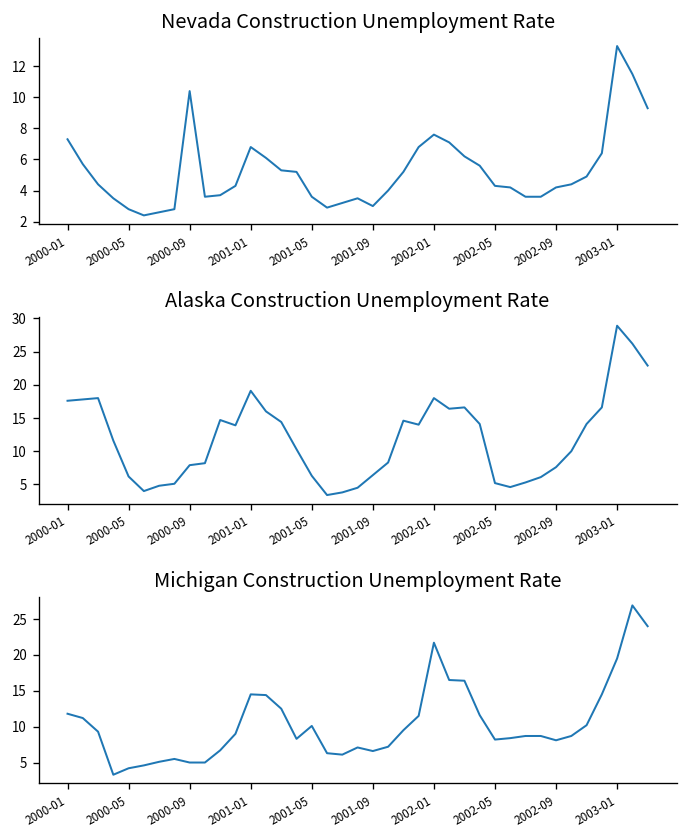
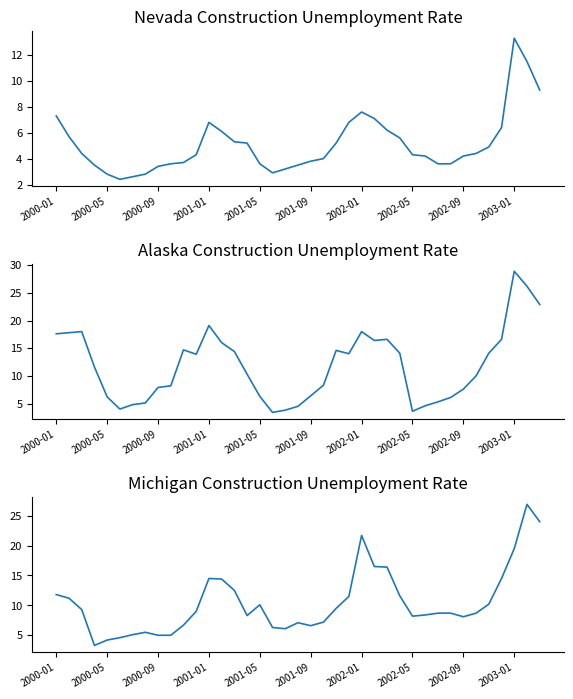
Nevada Construction Unemployment Rate, 2000-09: 10.4 -> 3.4
Nevada Construction Unemployment Rate, 2001-09: 3.0 -> 3.8
Alaska Construction Unemployment Rate, 2002-05: 5 -> 4
